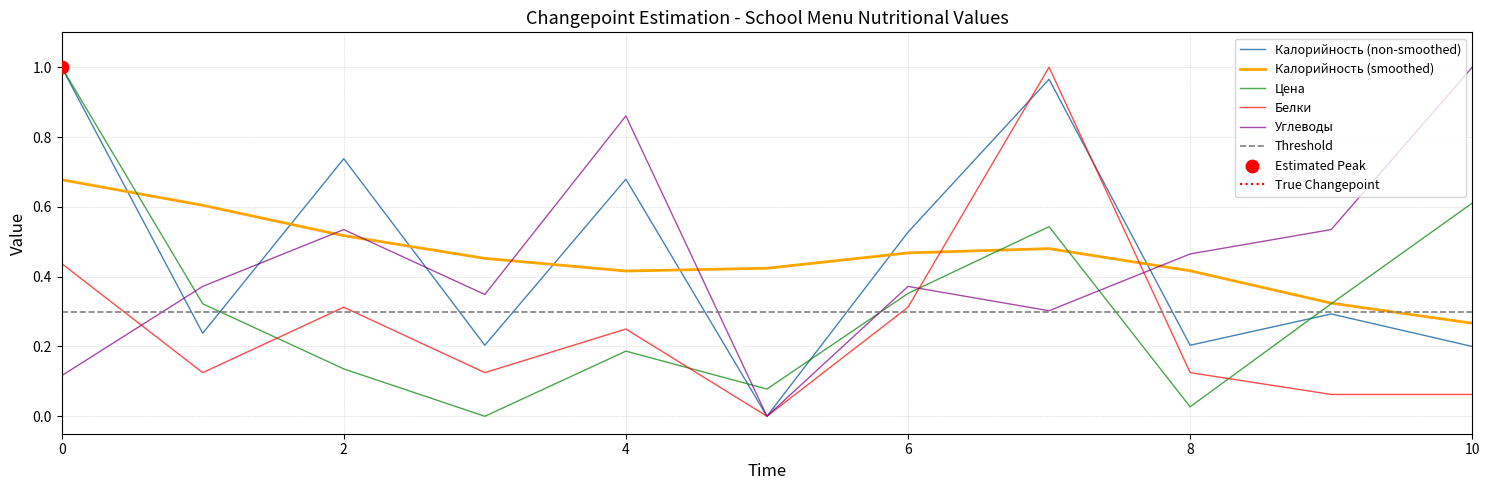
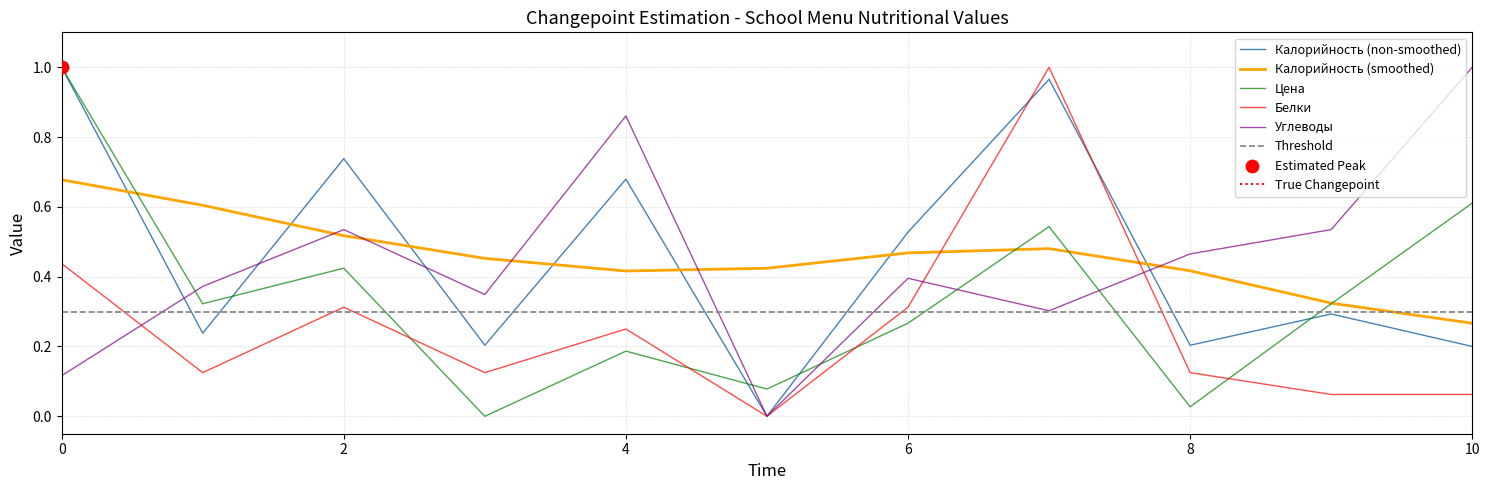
Цена, 2: 0.14 -> 0.42
Цена, 6: 0.35 -> 0.27
Углеводы, 6: 0.37 -> 0.40
